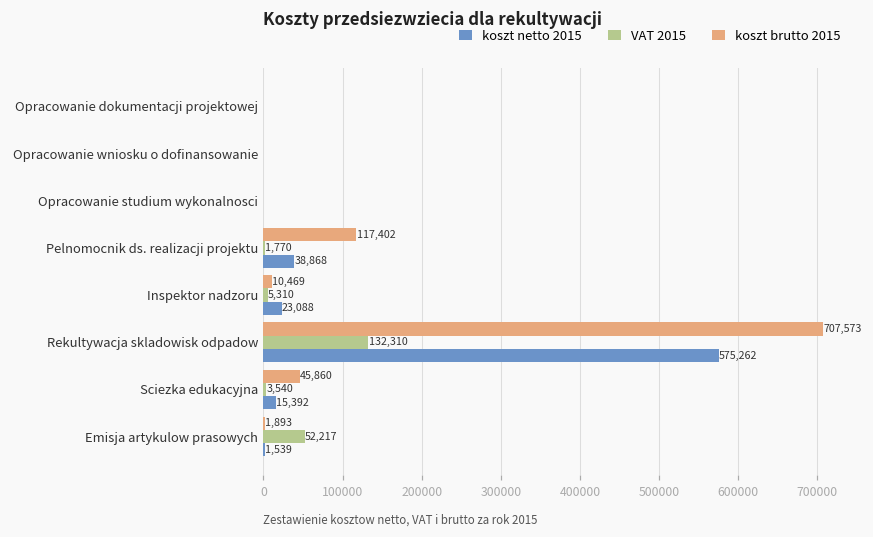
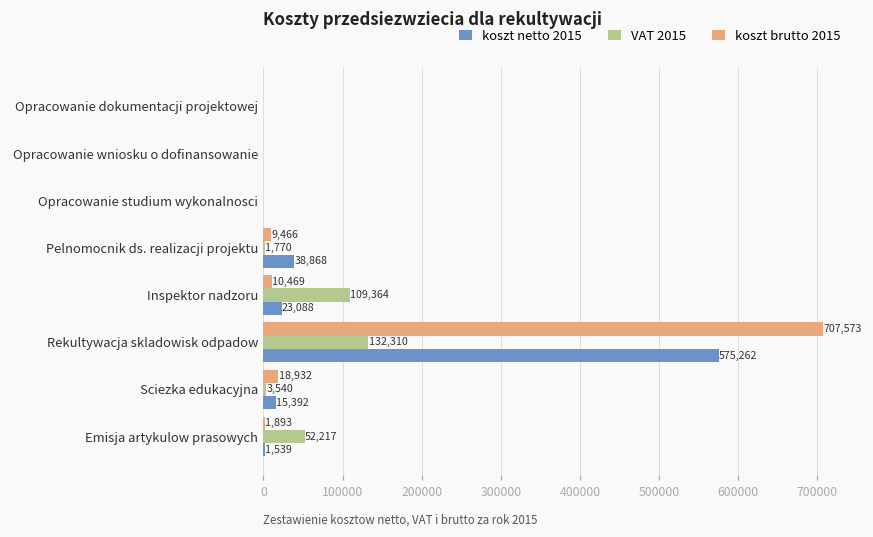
koszt brutto 2015, Pelnomocnik ds. realizacji projektu: 117,402 -> 9,466
VAT 2015, Inspektor nadzoru: 5,310 -> 109,364
koszt brutto 2015, Sciezka edukacyjna: 45,860 -> 18,932
